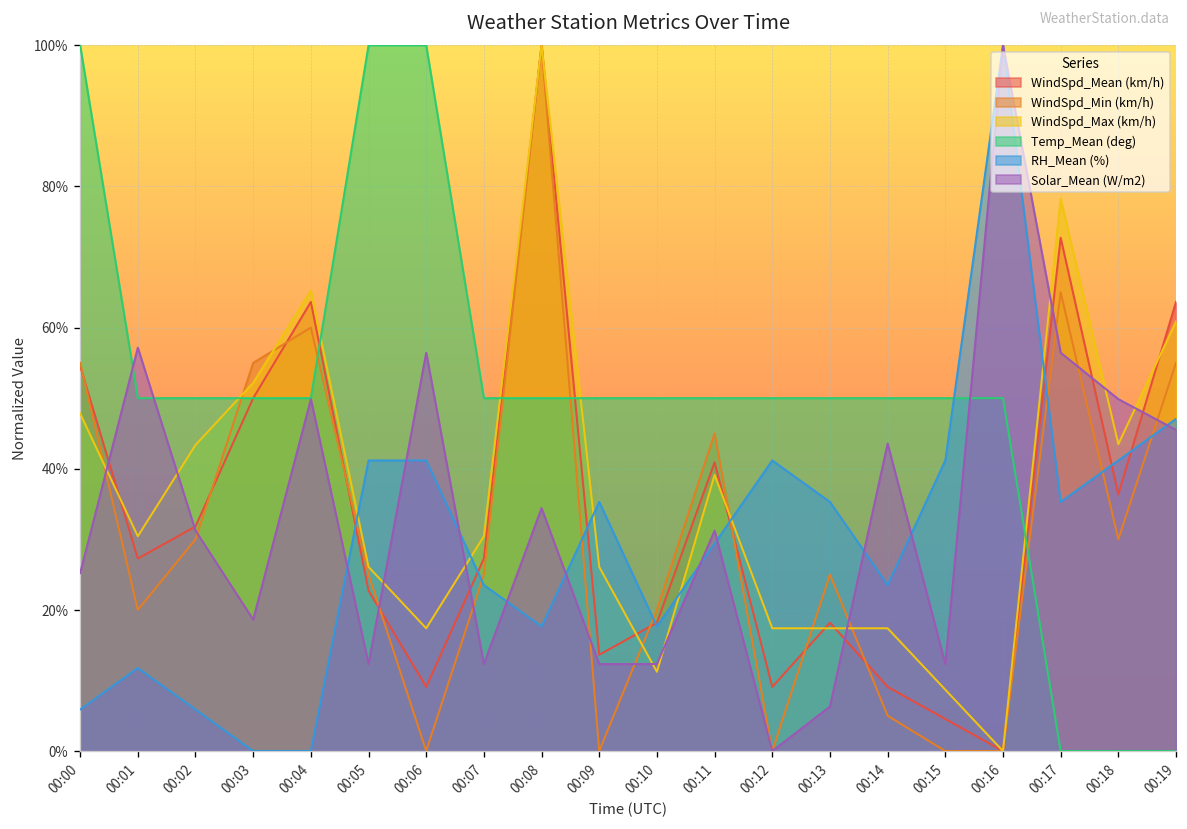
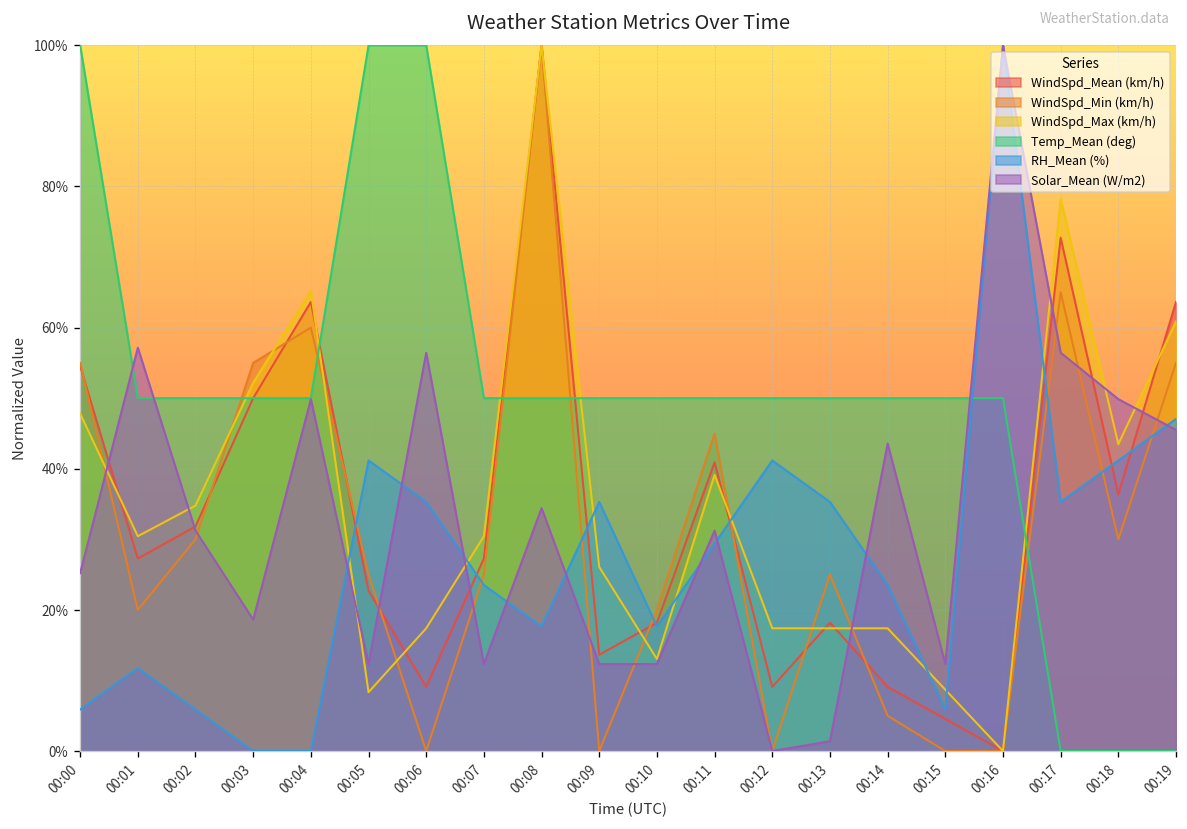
WindSpd_Max (km/h), 00:02: 43% -> 35%
WindSpd_Max (km/h), 00:05: 26% -> 8%
RH_Mean (%), 00:06: 41% -> 35%
WindSpd_Max (km/h), 00:10: 11% -> 13%
Solar_Mean (W/m2), 00:13: 6% -> 1%
RH_Mean (%), 00:15: 41% -> 6%
